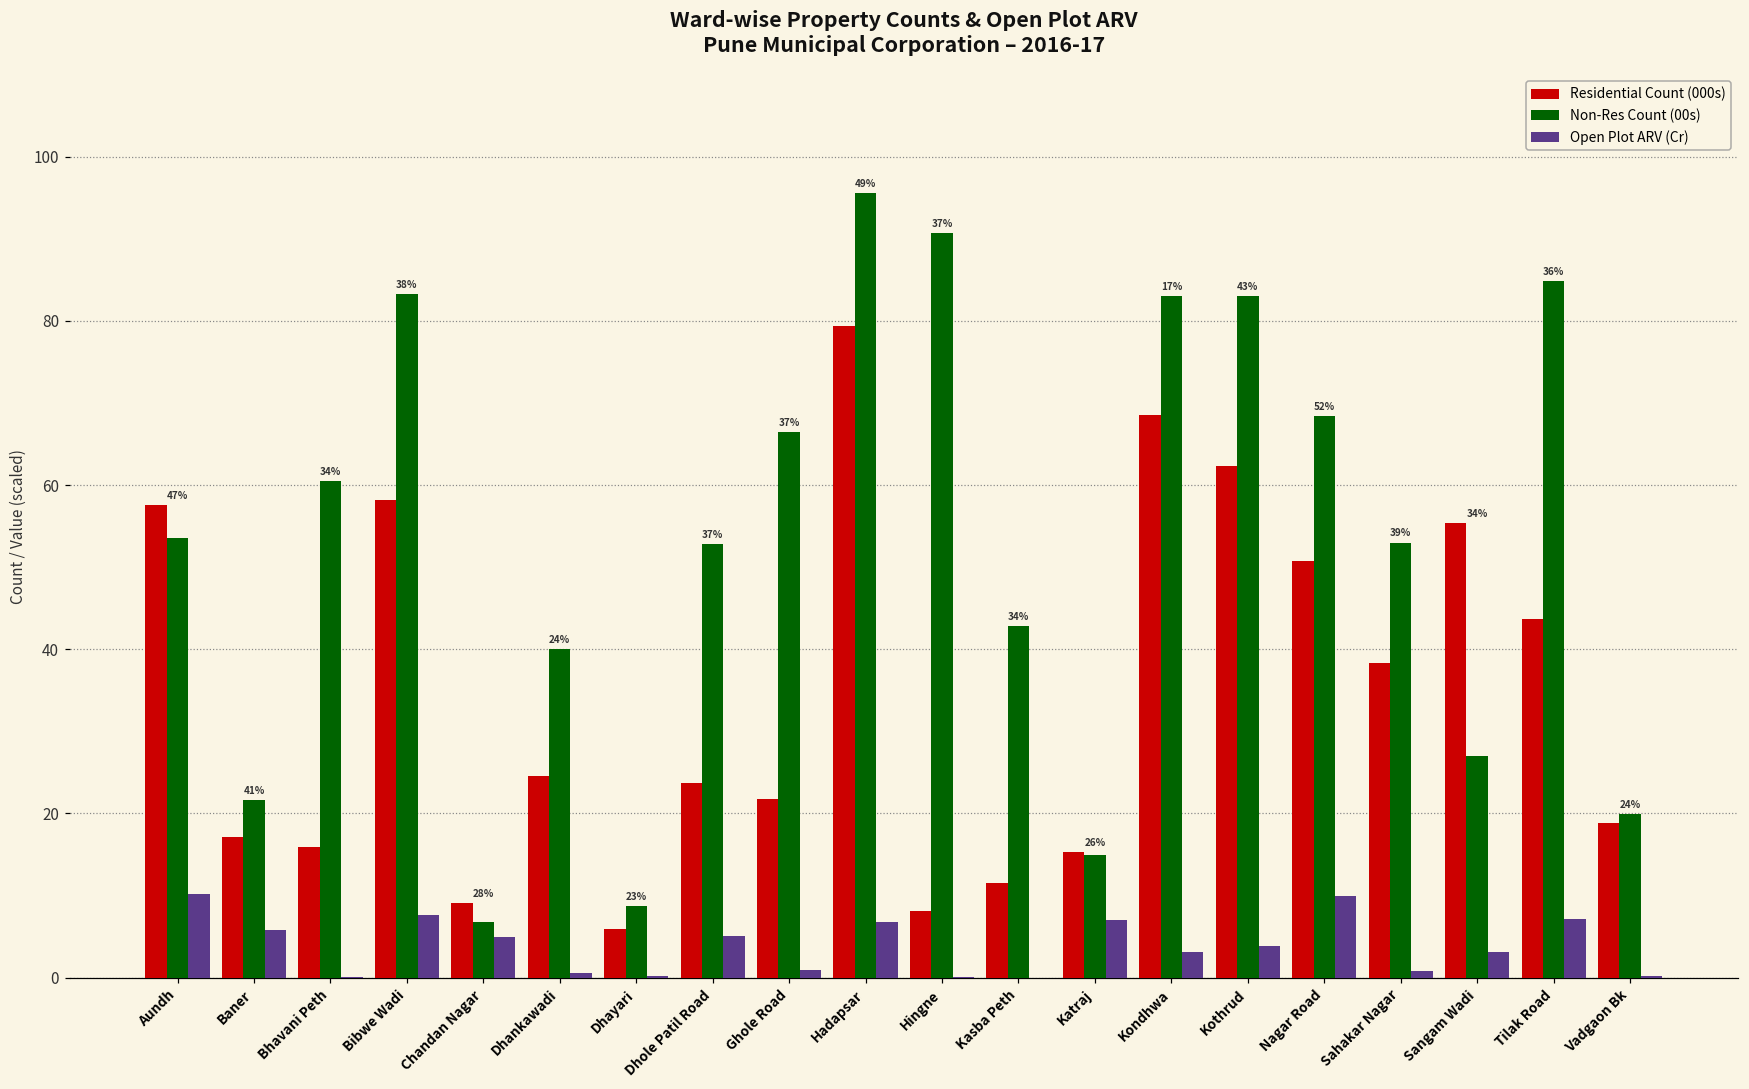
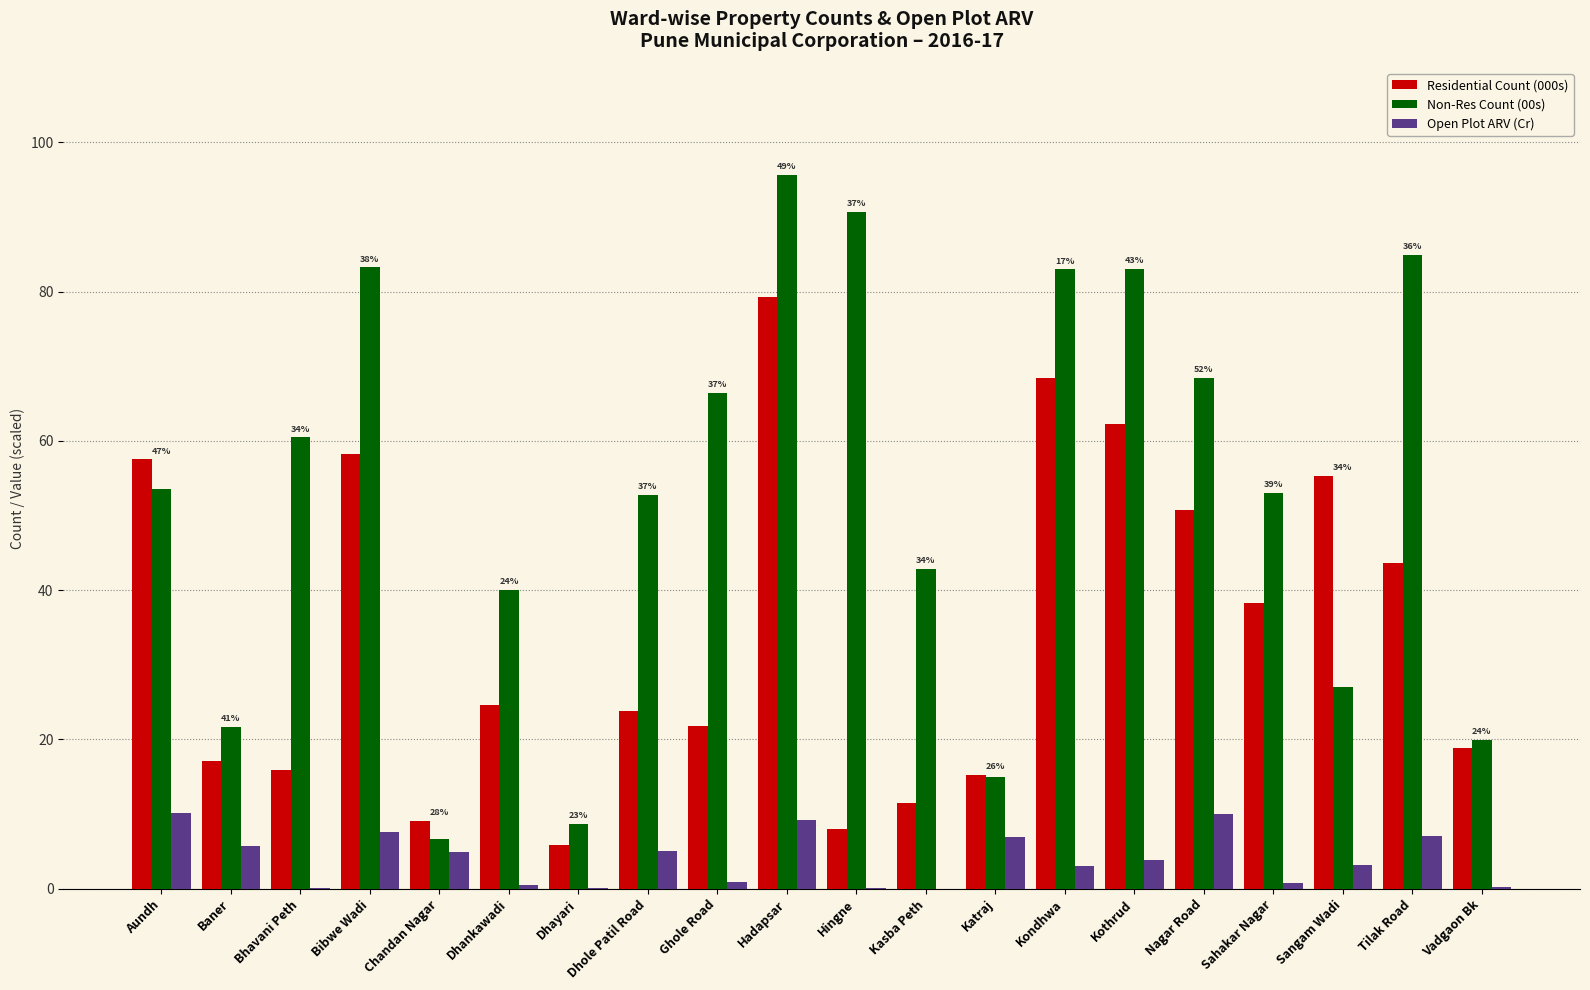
Open Plot ARV (Cr), Hadapsar: 7 -> 9
